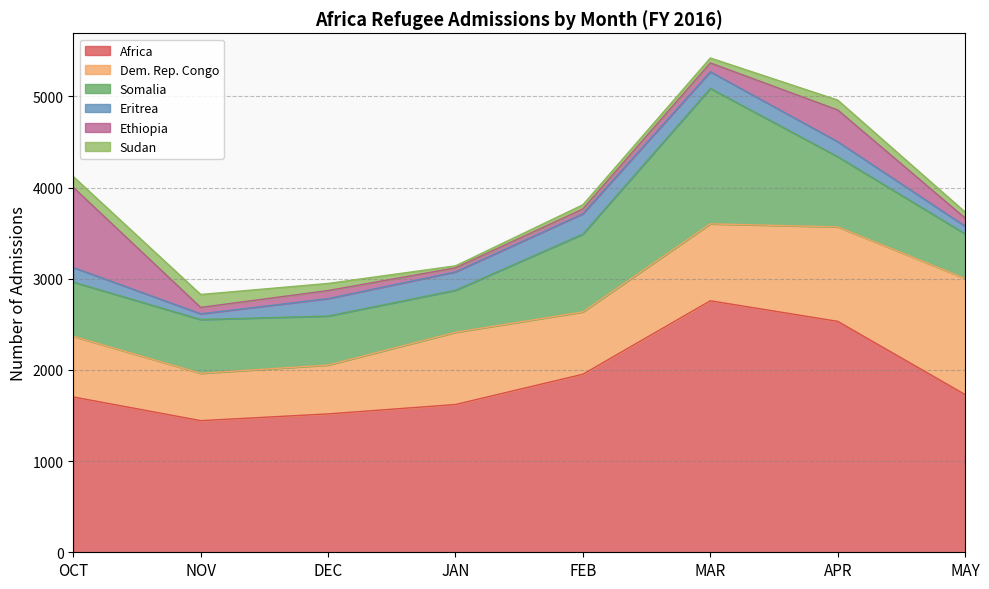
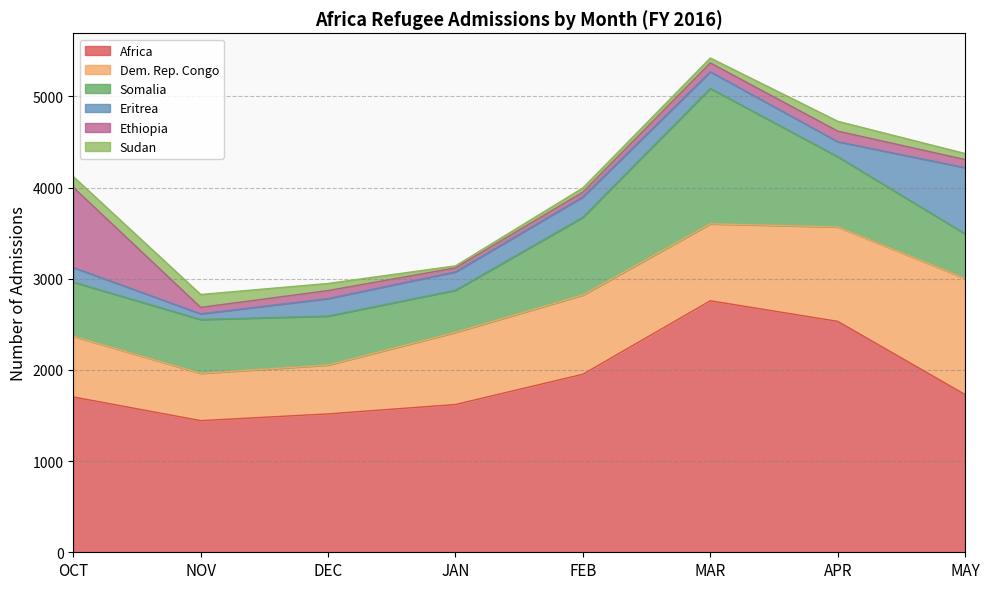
Dem. Rep. Congo, FEB: 700 -> 900
Ethiopia, APR: 300 -> 100
Eritrea, MAY: 100 -> 700
